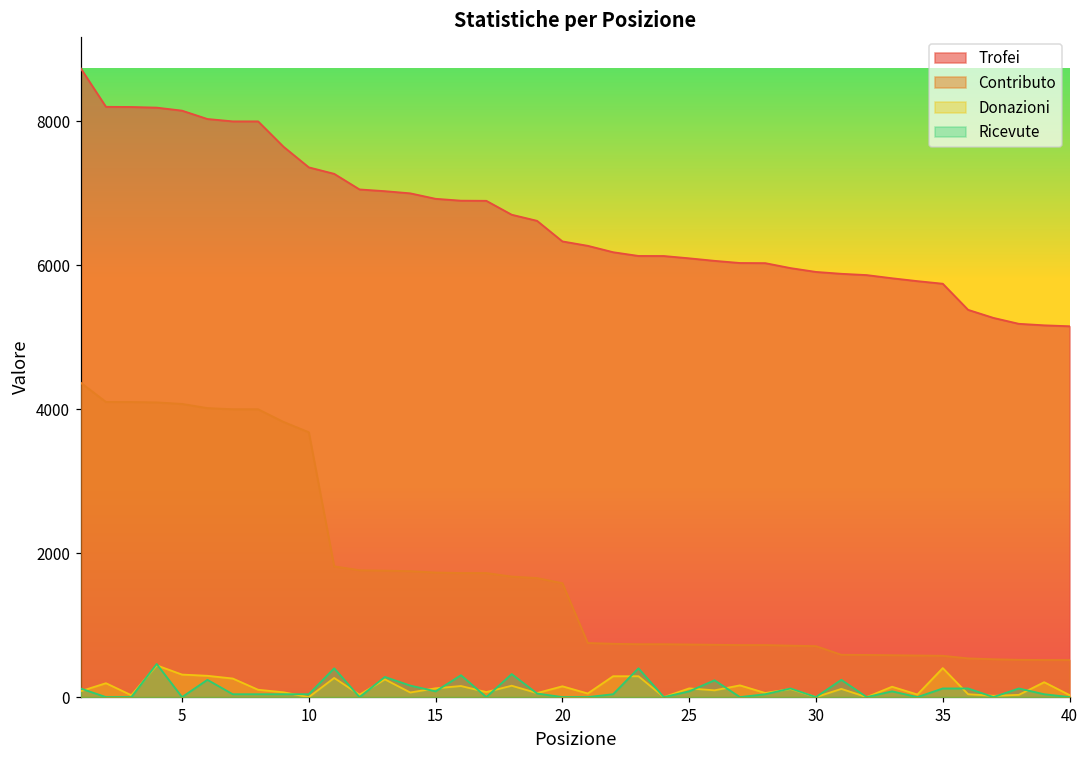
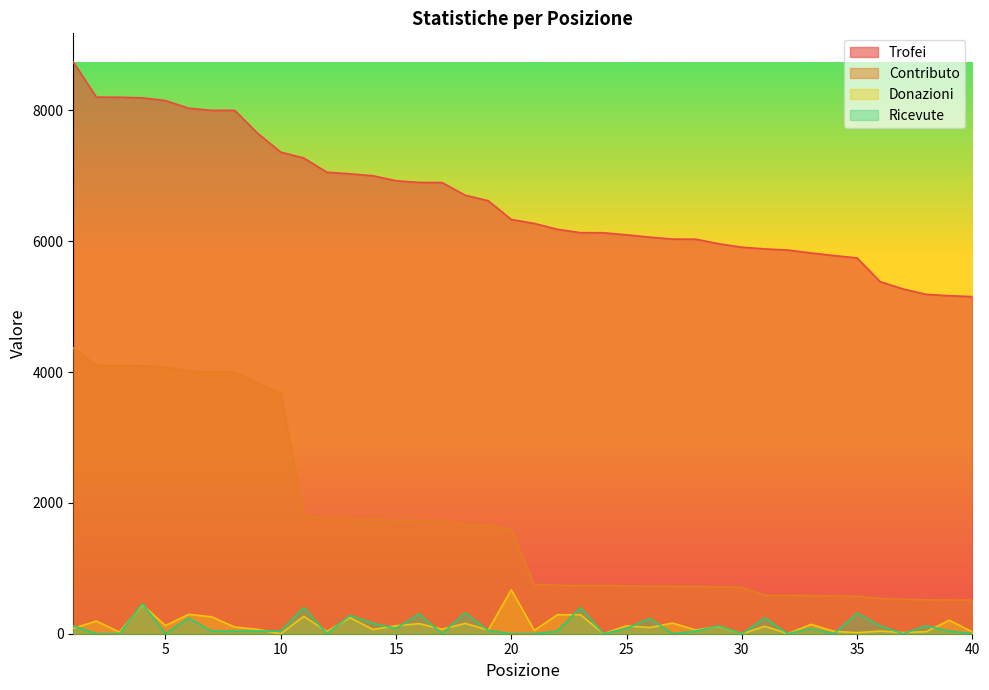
Donazioni, 5: 300 -> 100
Donazioni, 20: 200 -> 700
Donazioni, 35: 400 -> 0
Ricevute, 35: 100 -> 300
